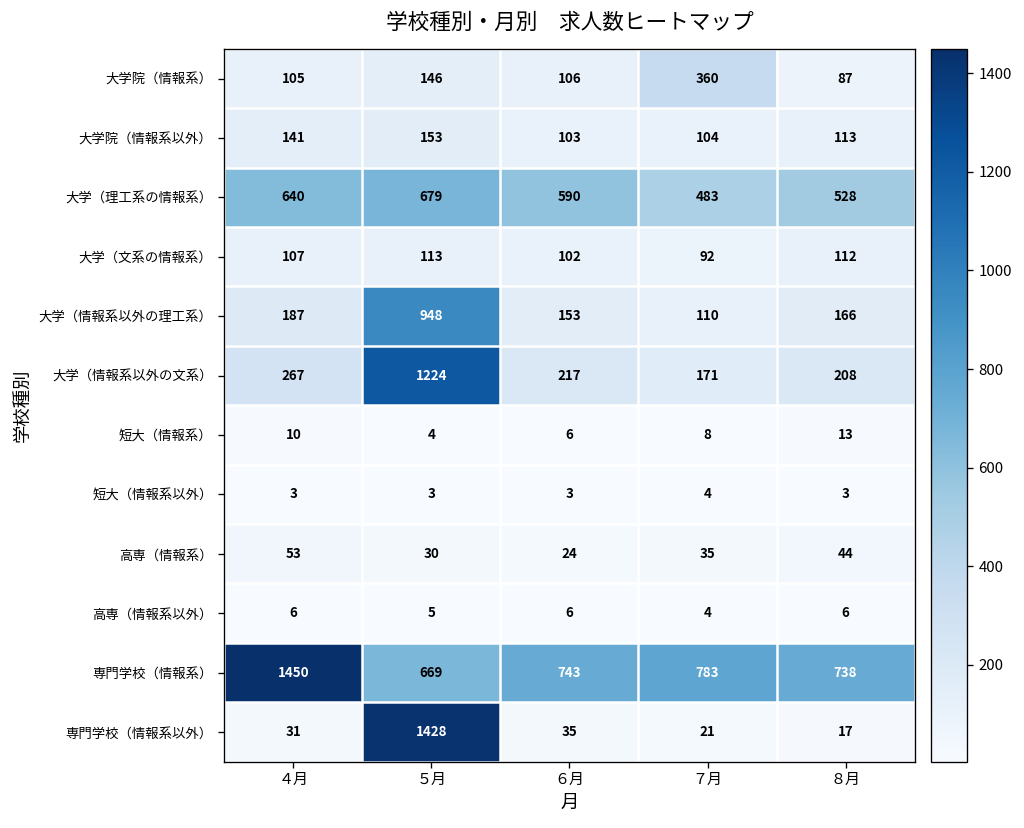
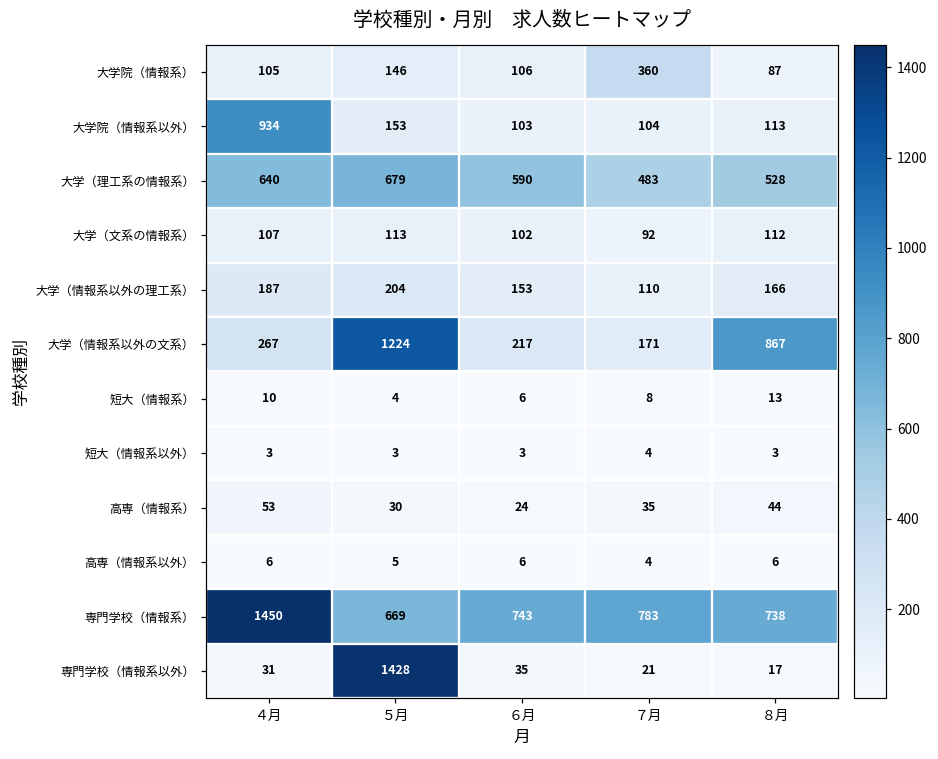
大学院（情報系以外）, ４月: 141 -> 934
大学（情報系以外の理工系）, ５月: 948 -> 204
大学（情報系以外の文系）, ８月: 208 -> 867
